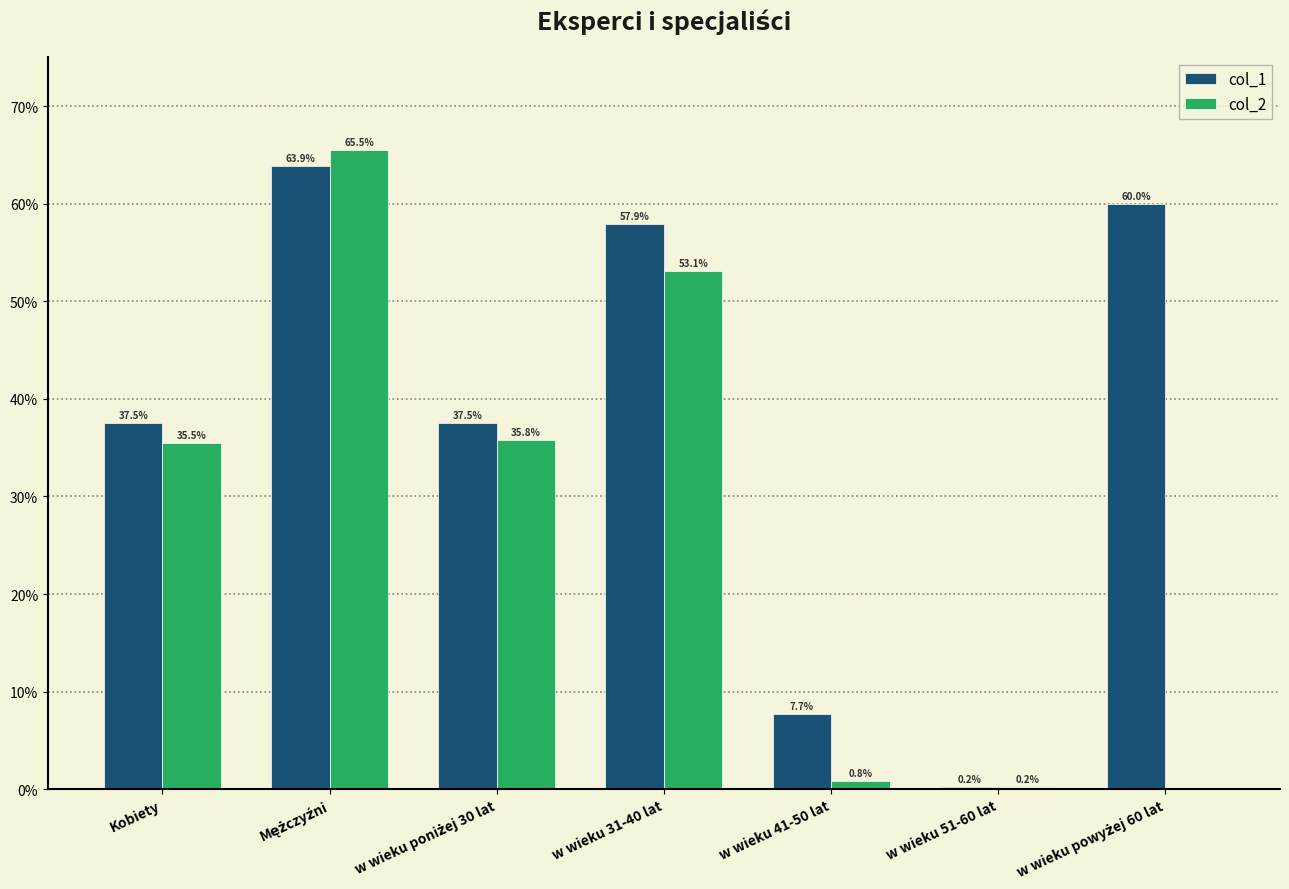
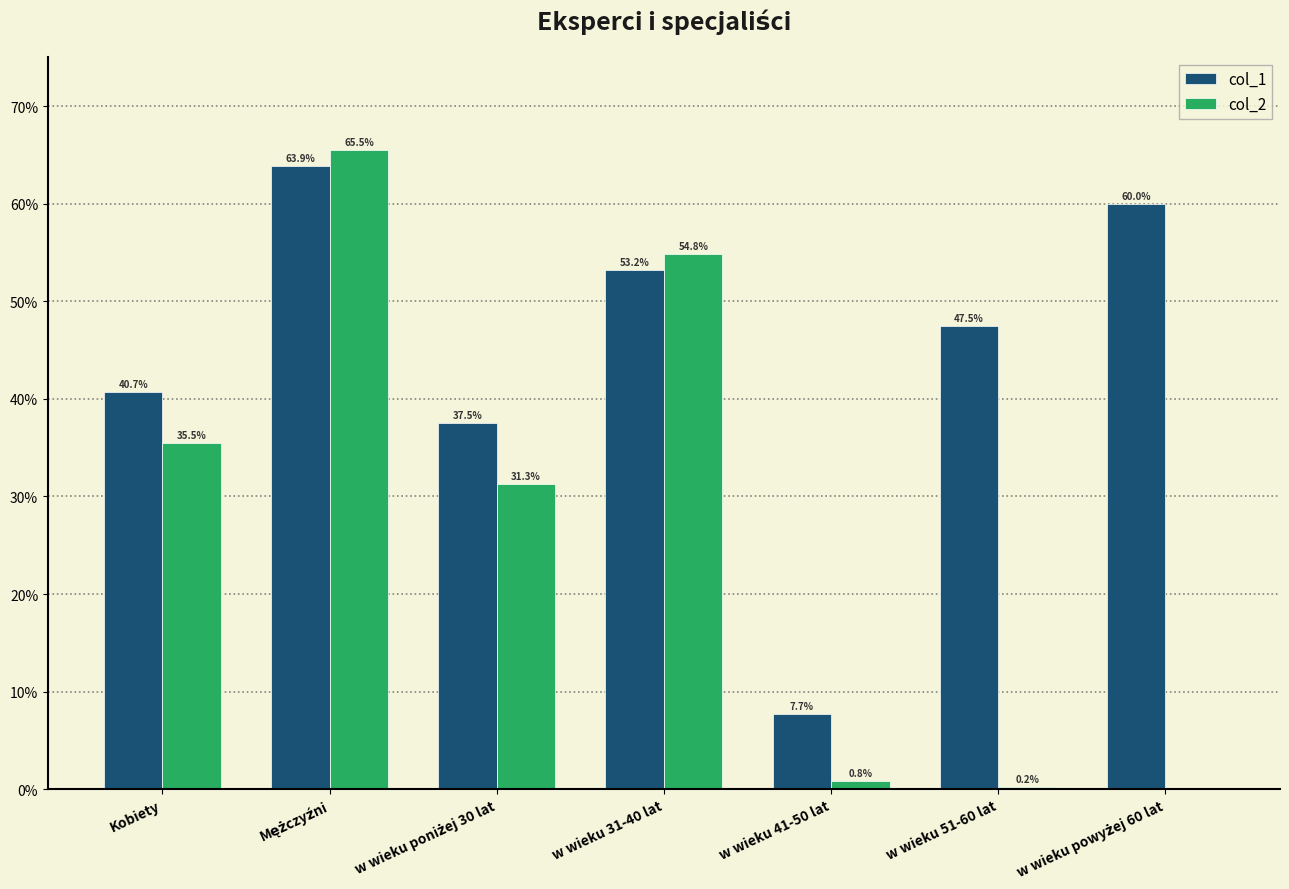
col_1, Kobiety: 37.5% -> 40.7%
col_2, w wieku poniżej 30 lat: 35.8% -> 31.3%
col_1, w wieku 31-40 lat: 57.9% -> 53.2%
col_2, w wieku 31-40 lat: 53.1% -> 54.8%
col_1, w wieku 51-60 lat: 0.2% -> 47.5%
